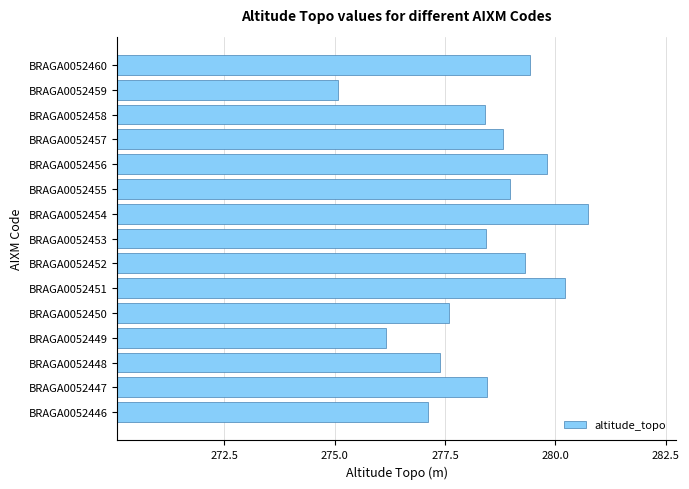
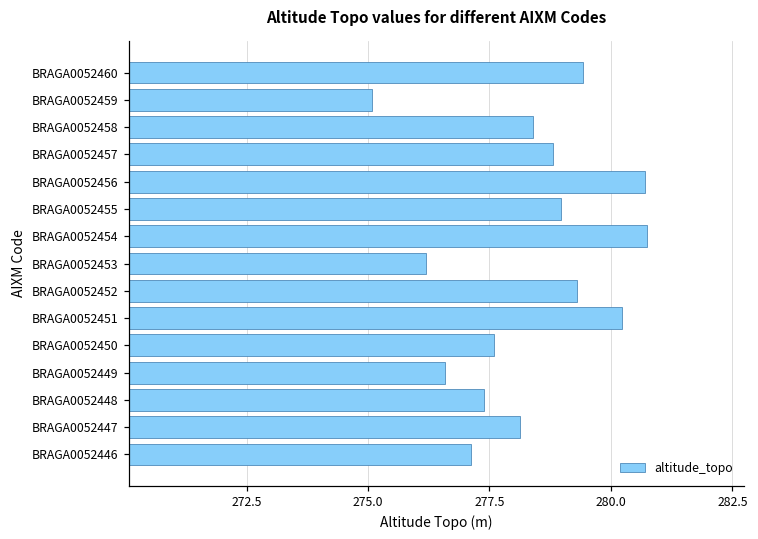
BRAGA0052456: 279.8 -> 280.7
BRAGA0052453: 278.4 -> 276.2
BRAGA0052449: 276.2 -> 276.6
BRAGA0052447: 278.5 -> 278.1
